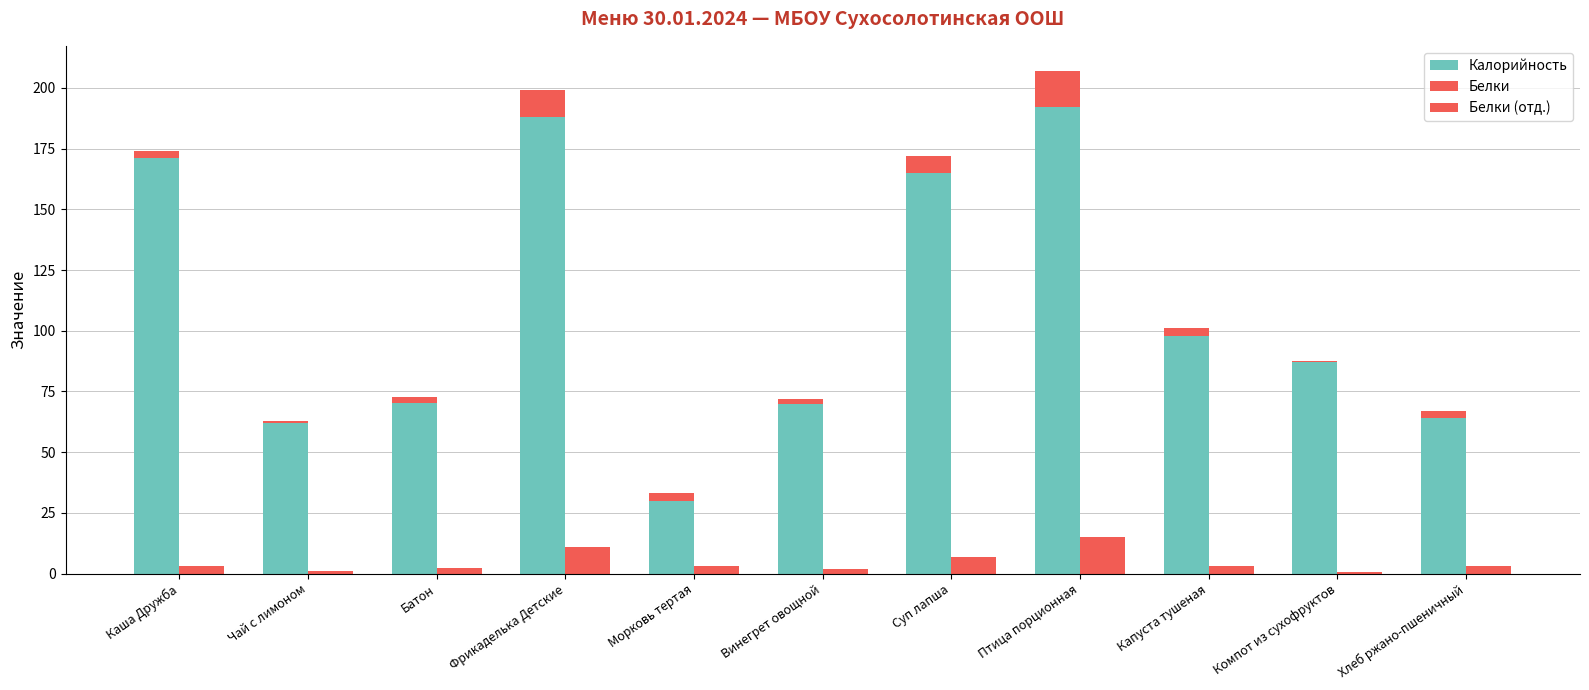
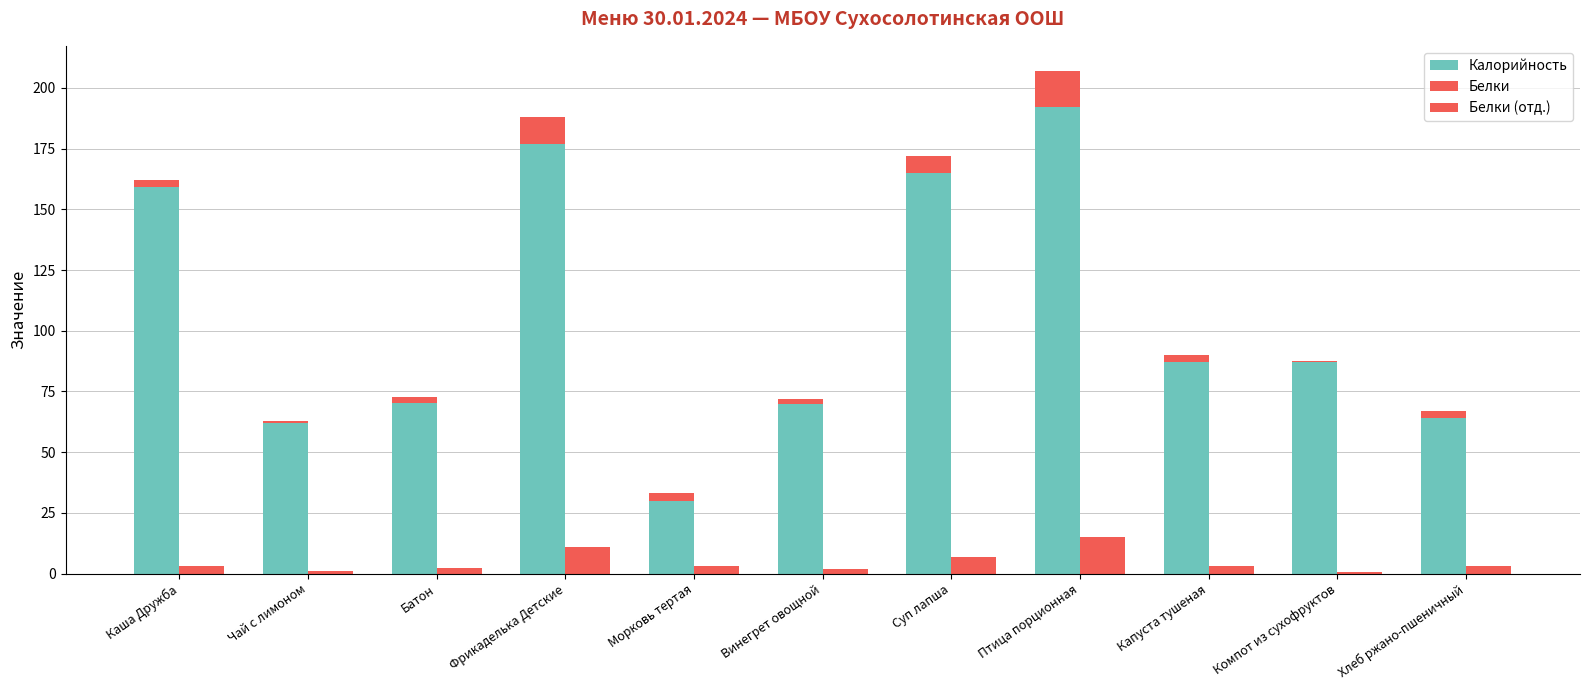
Калорийность, Каша Дружба: 171 -> 159
Калорийность, Фрикаделька Детские: 188 -> 177
Калорийность, Капуста тушеная: 98 -> 87
